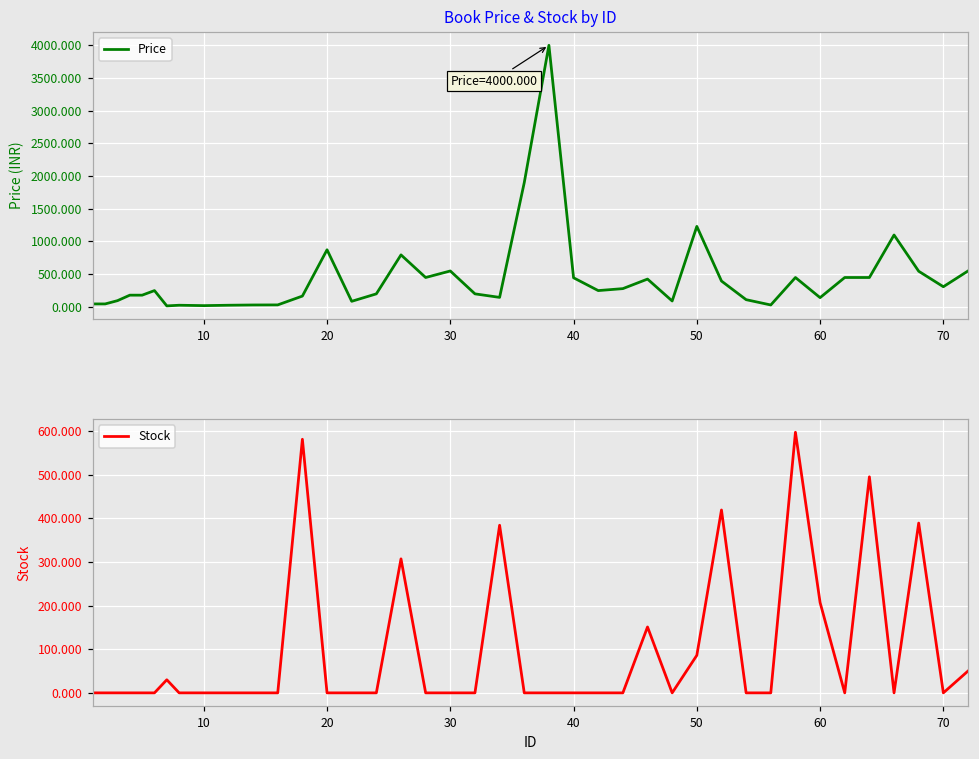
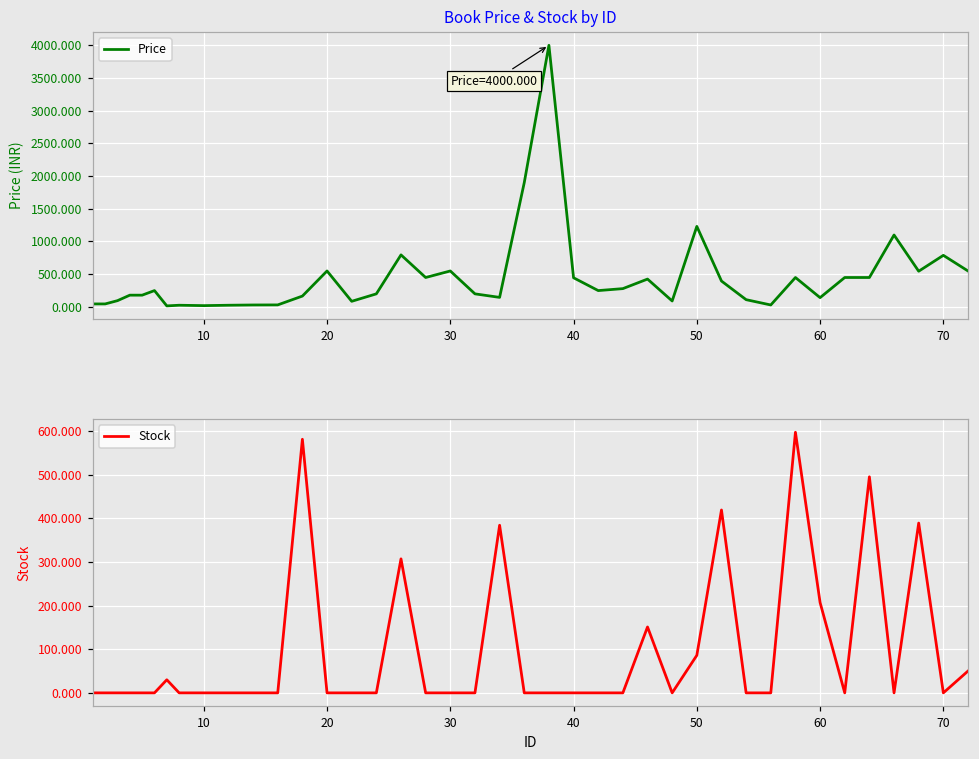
Book Price & Stock by ID, 20: 900 -> 500
Book Price & Stock by ID, 70: 300 -> 800
